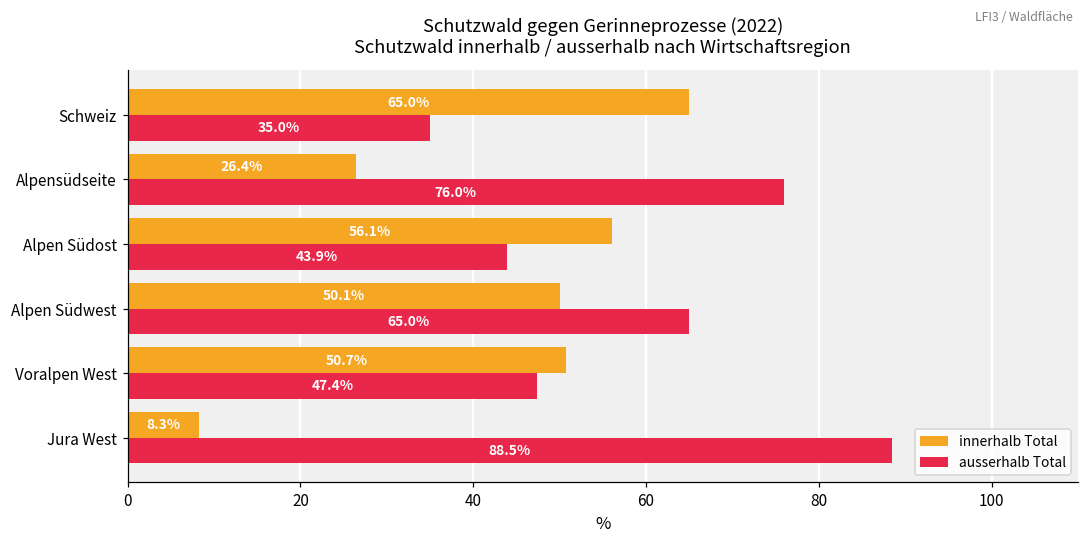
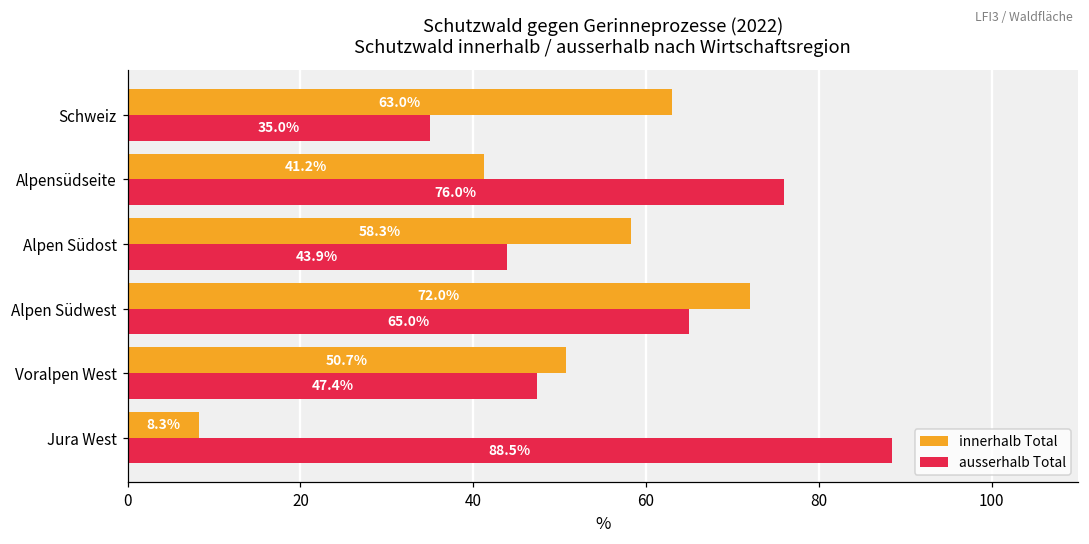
innerhalb Total, Schweiz: 65.0% -> 63.0%
innerhalb Total, Alpensüdseite: 26.4% -> 41.2%
innerhalb Total, Alpen Südost: 56.1% -> 58.3%
innerhalb Total, Alpen Südwest: 50.1% -> 72.0%
